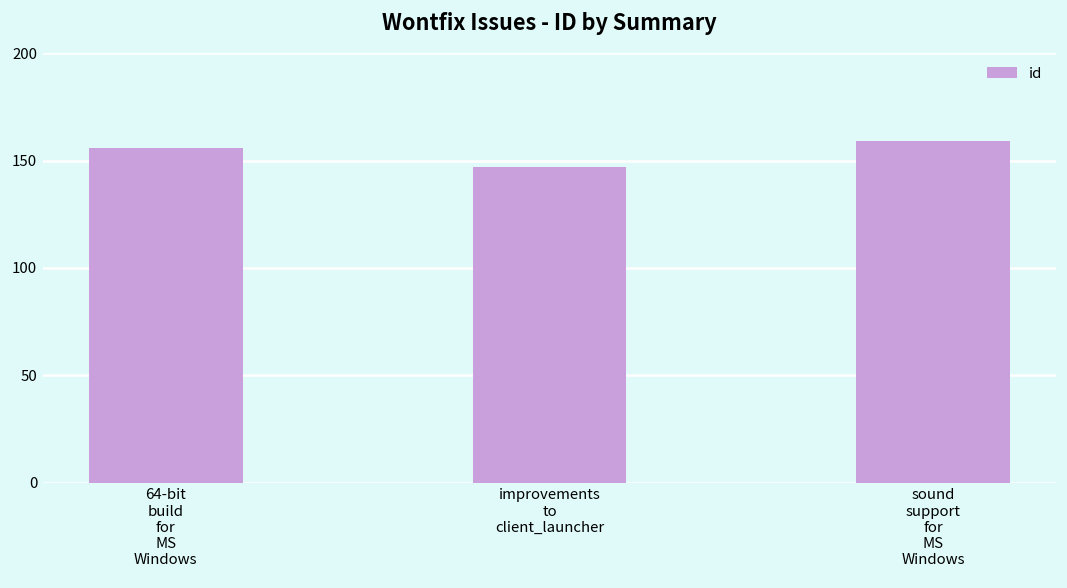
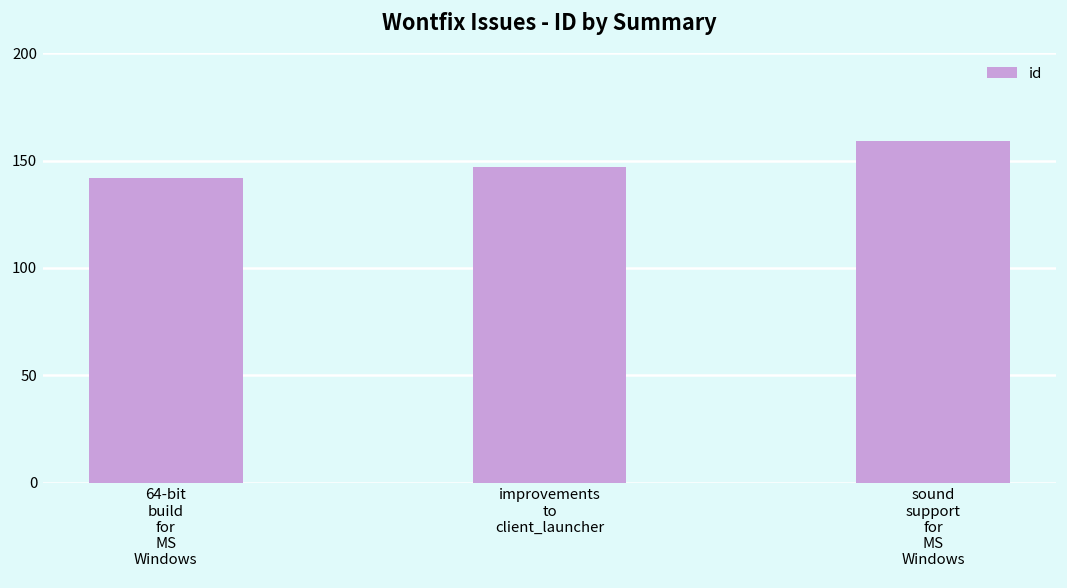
64-bit build for MS Windows: 156 -> 142
